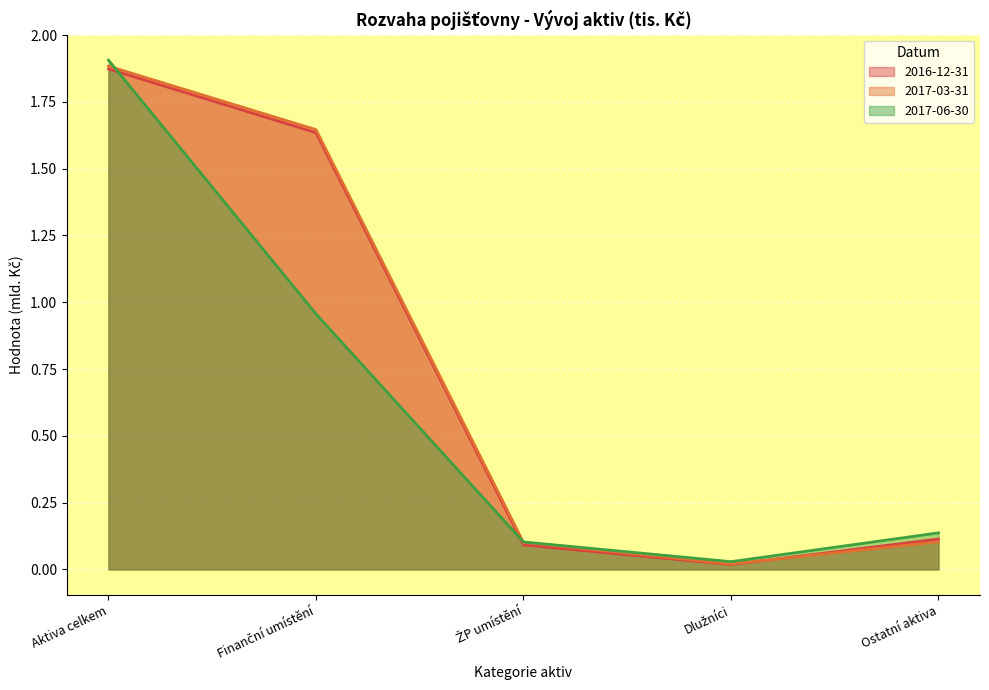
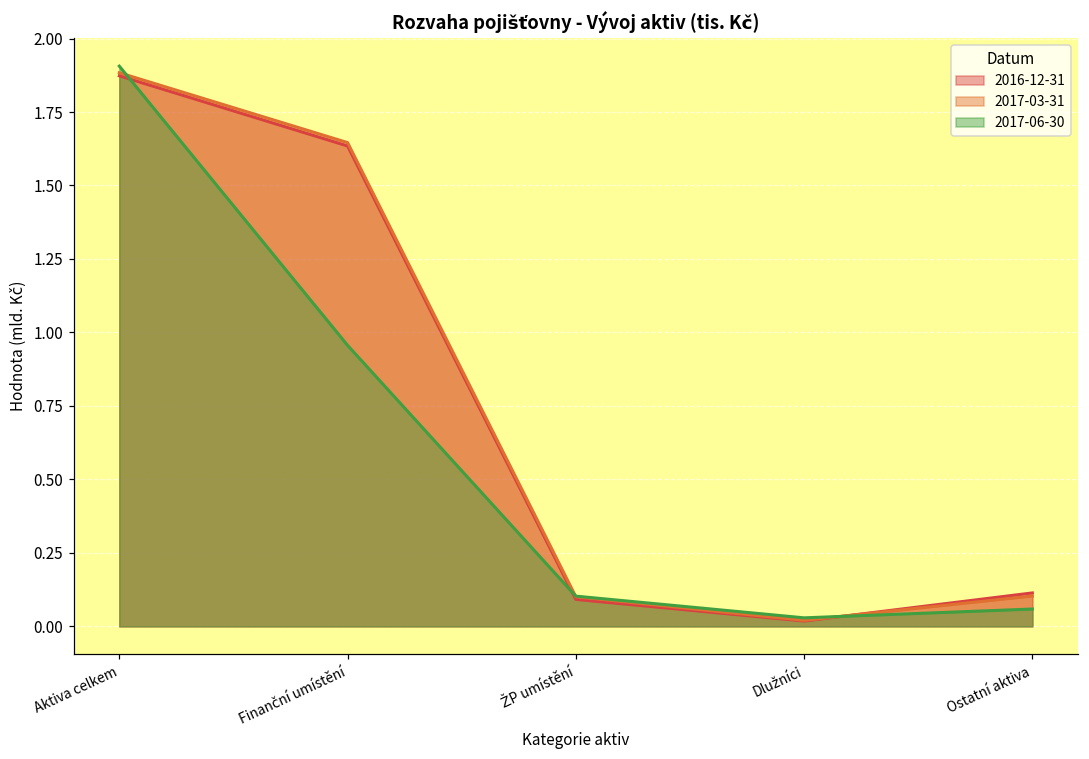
2017-06-30, Ostatní aktiva: 0.14 -> 0.06
